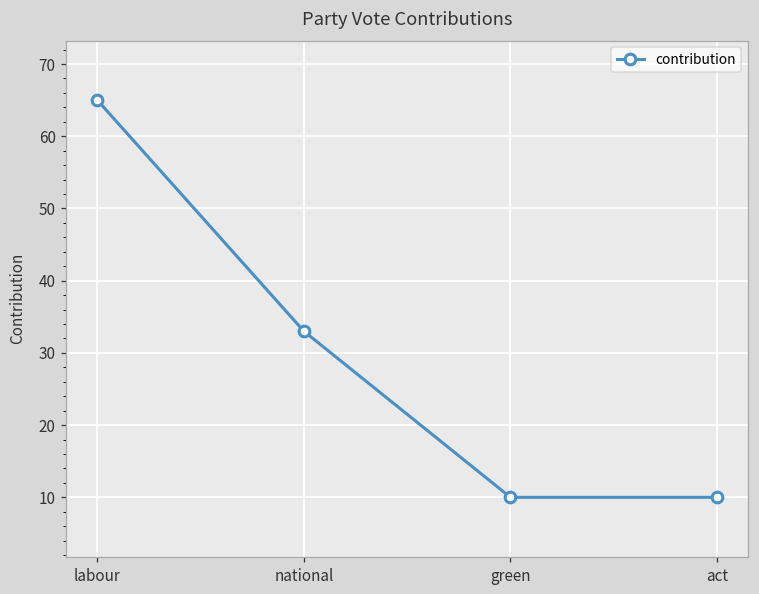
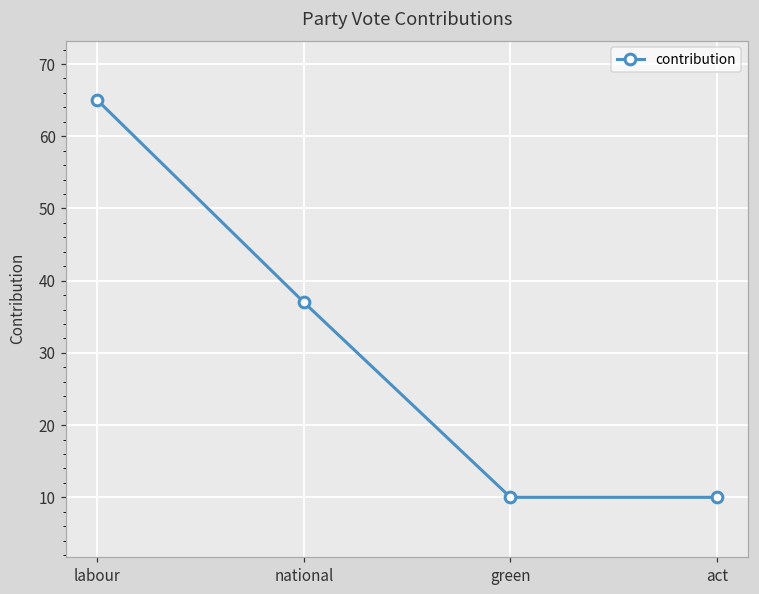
national: 33 -> 37
